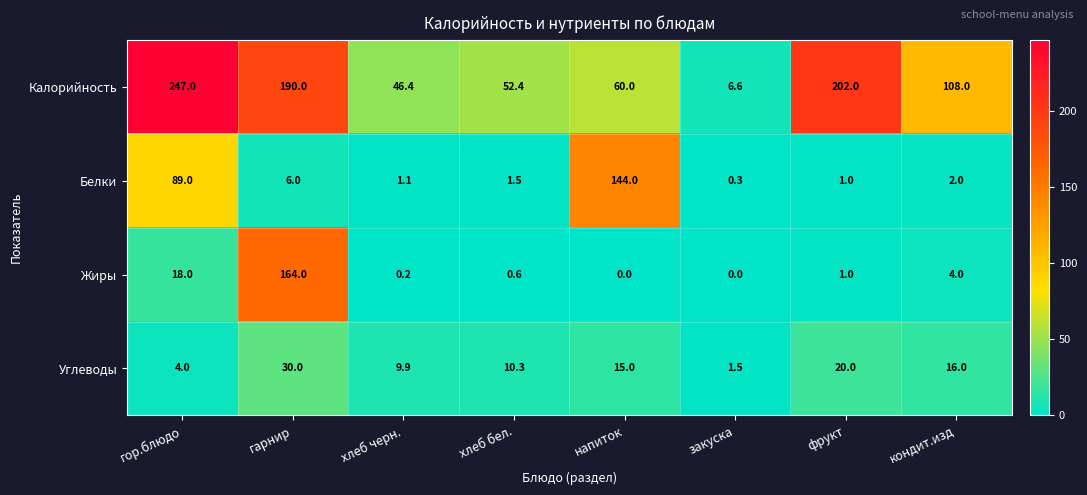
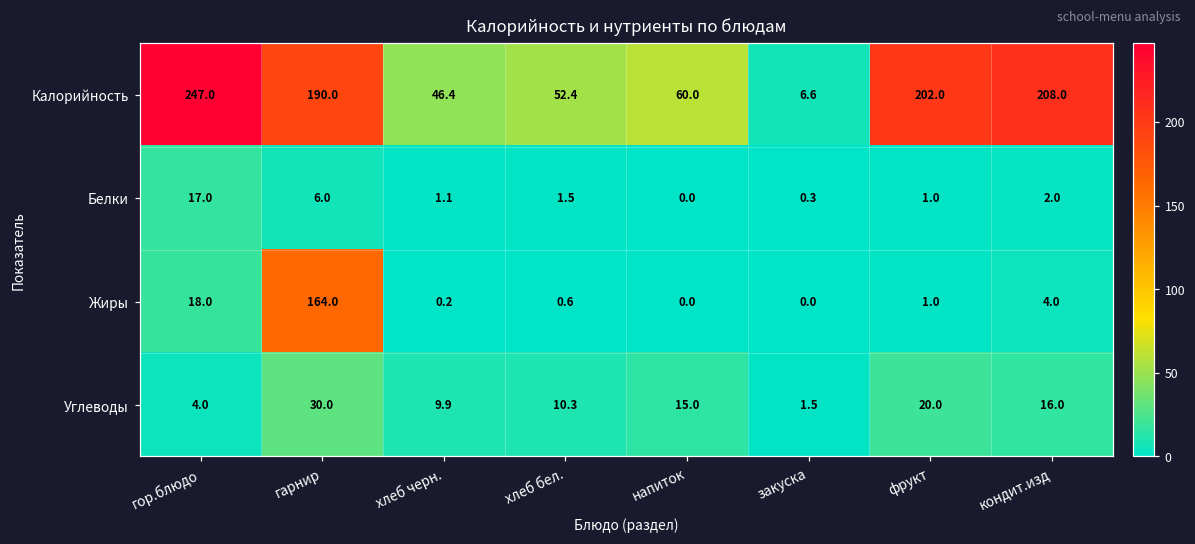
Калорийность, кондит.изд: 108.0 -> 208.0
Белки, гор.блюдо: 89.0 -> 17.0
Белки, напиток: 144.0 -> 0.0
